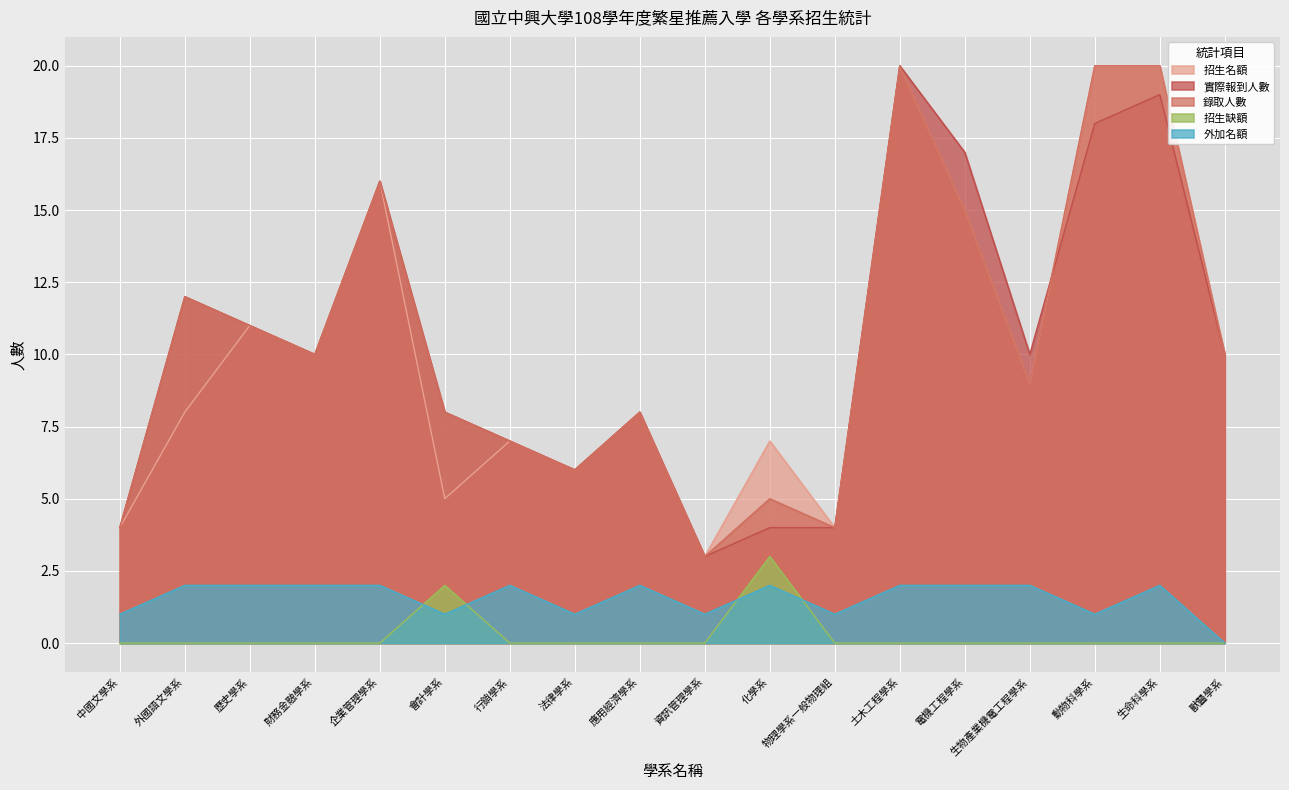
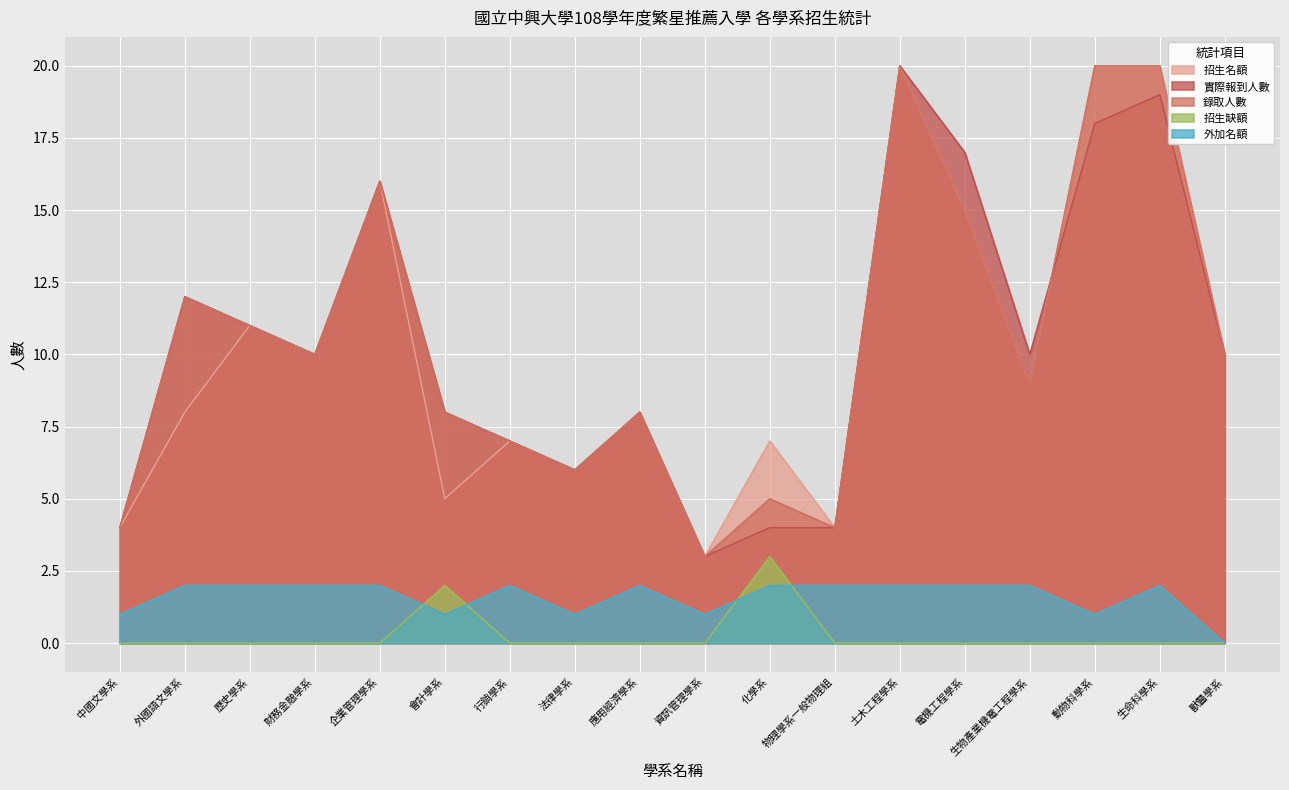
外加名額, 物理學系一般物理組: 1 -> 2
